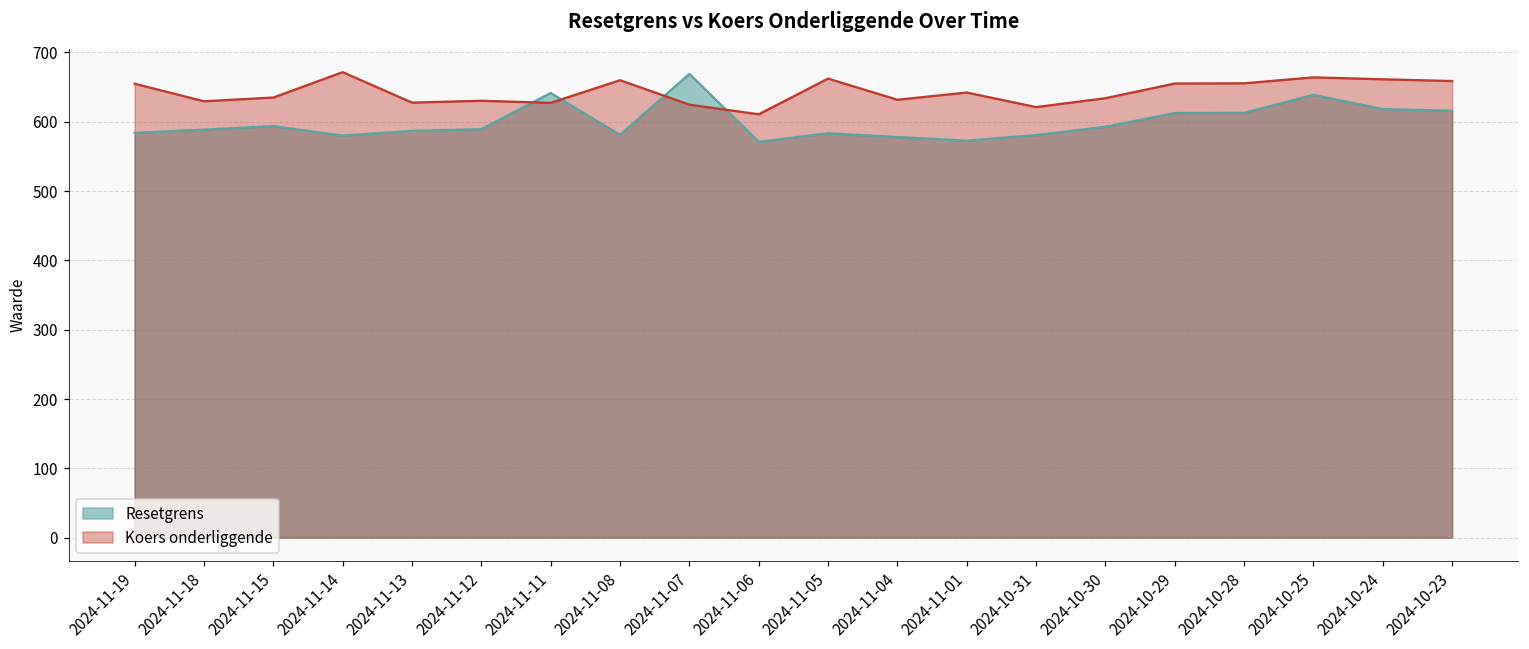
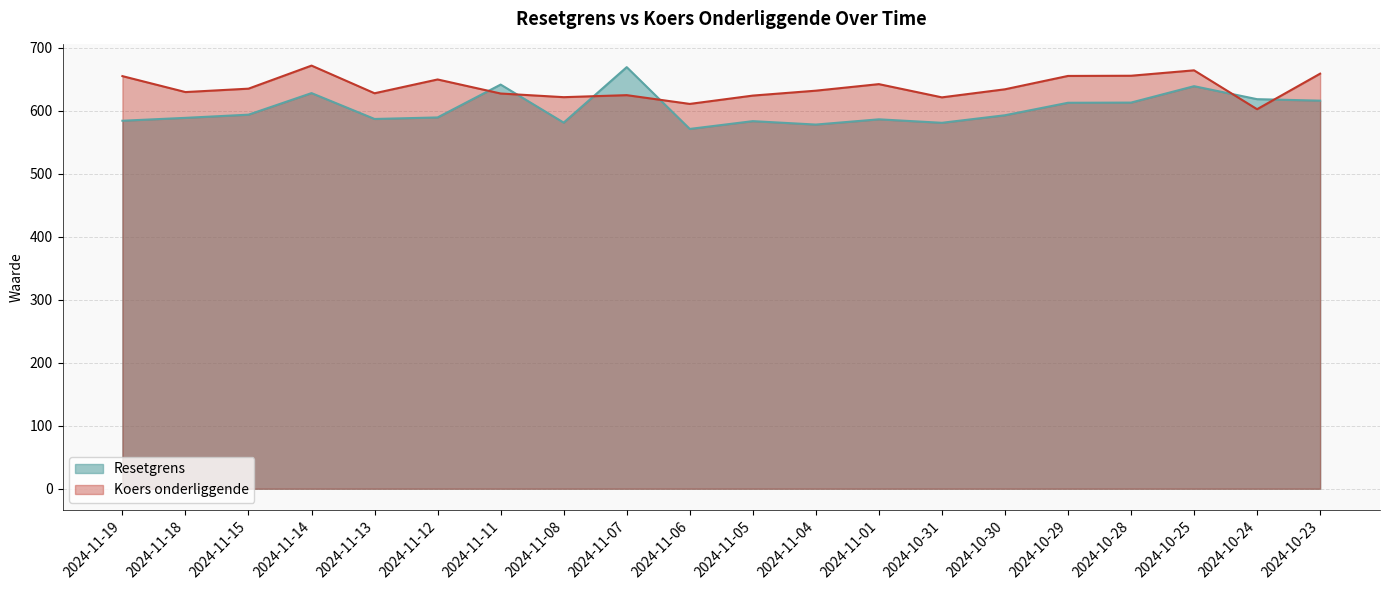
Resetgrens, 2024-11-14: 580 -> 630
Koers onderliggende, 2024-11-12: 630 -> 650
Koers onderliggende, 2024-11-08: 660 -> 620
Koers onderliggende, 2024-11-05: 660 -> 620
Resetgrens, 2024-11-01: 570 -> 590
Koers onderliggende, 2024-10-24: 660 -> 600
